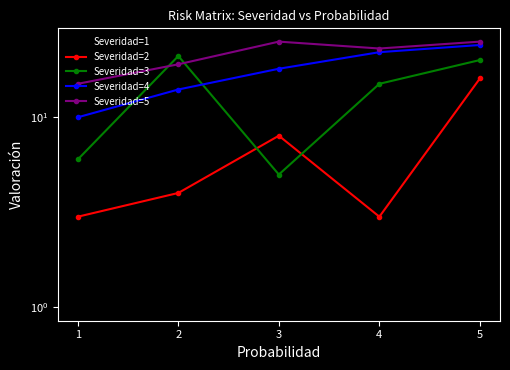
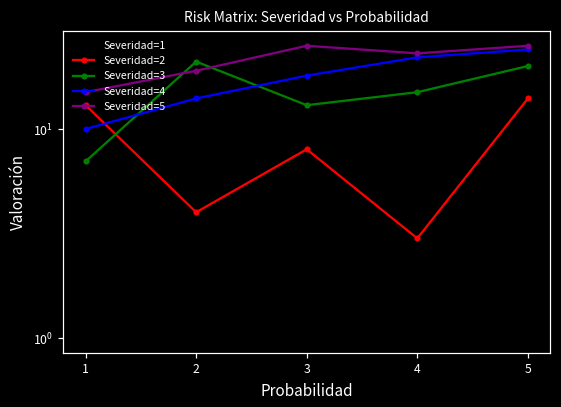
Severidad=2, 1: 3 -> 13
Severidad=3, 1: 6 -> 7
Severidad=3, 3: 5 -> 13
Severidad=2, 5: 16 -> 14
